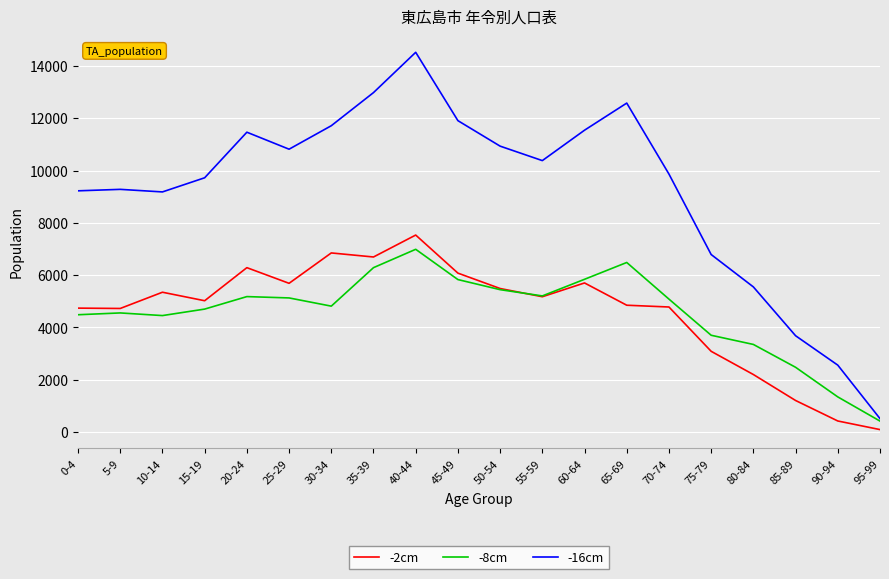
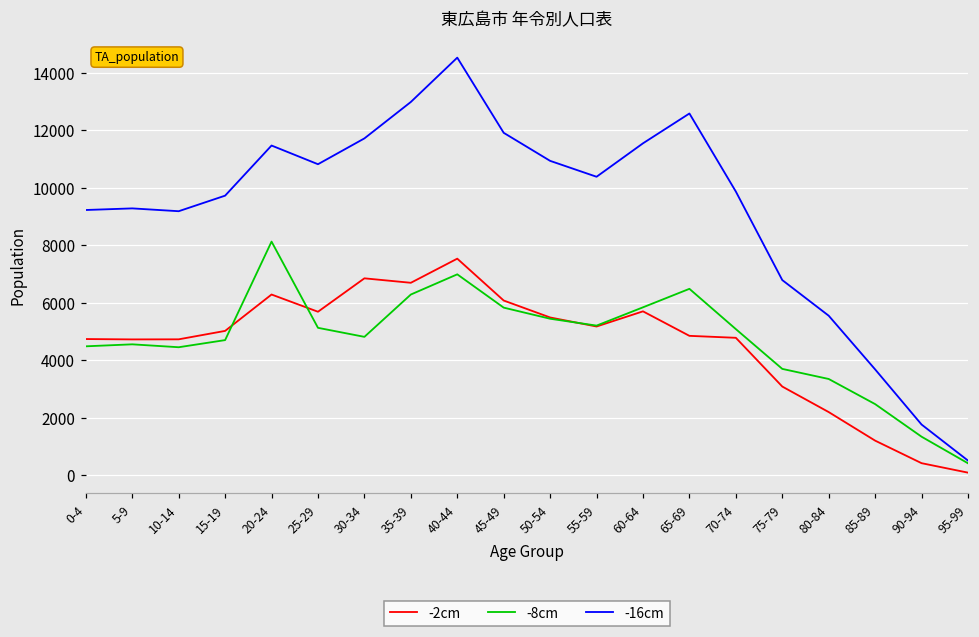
-2cm, 10-14: 5300 -> 4700
-8cm, 20-24: 5200 -> 8100
-16cm, 90-94: 2600 -> 1800
